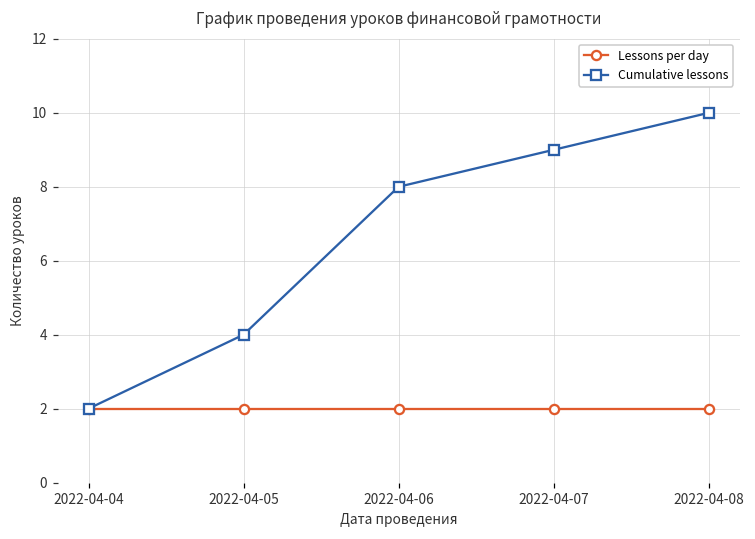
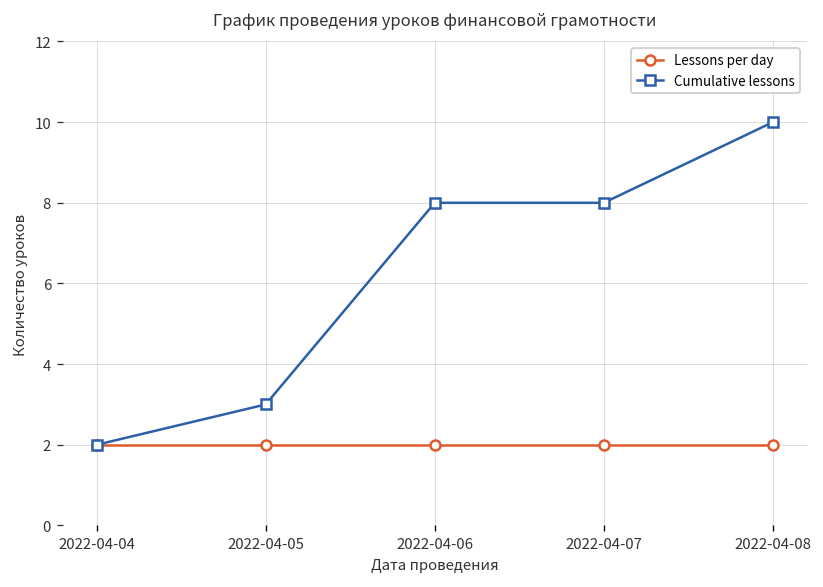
Cumulative lessons, 2022-04-05: 4 -> 3
Cumulative lessons, 2022-04-07: 9 -> 8
